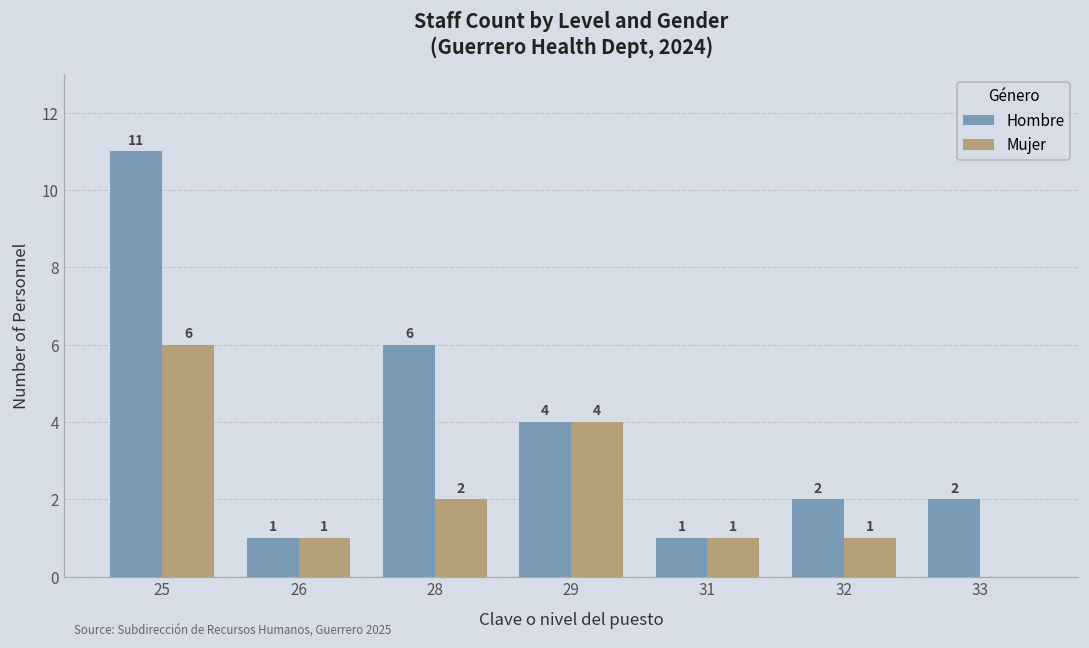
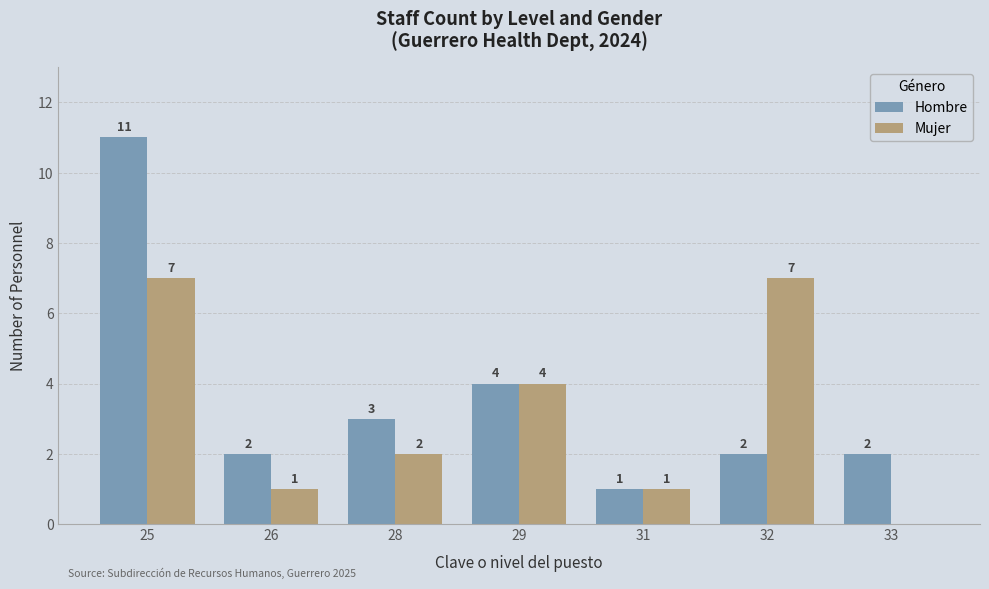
Mujer, 25: 6 -> 7
Hombre, 26: 1 -> 2
Hombre, 28: 6 -> 3
Mujer, 32: 1 -> 7
